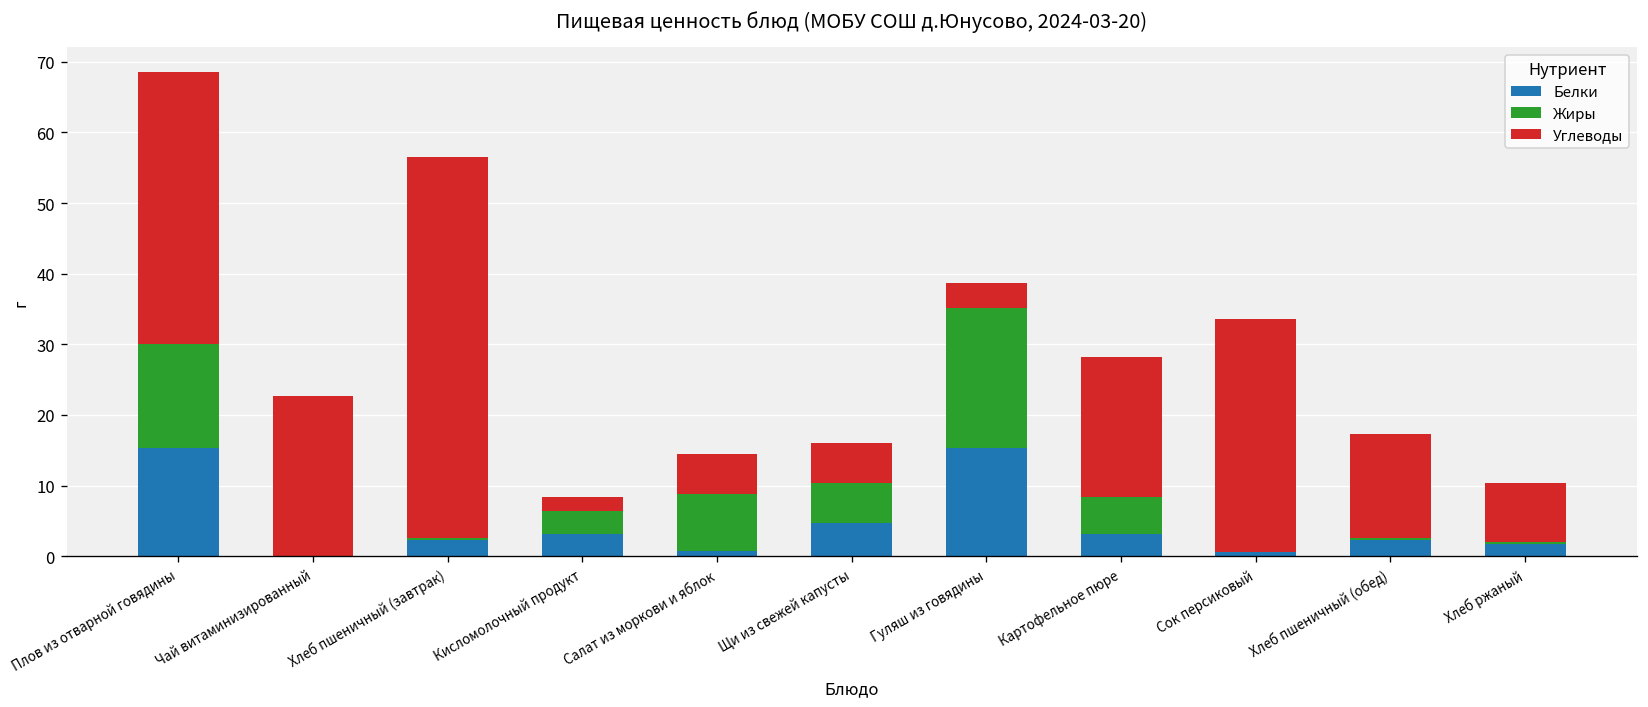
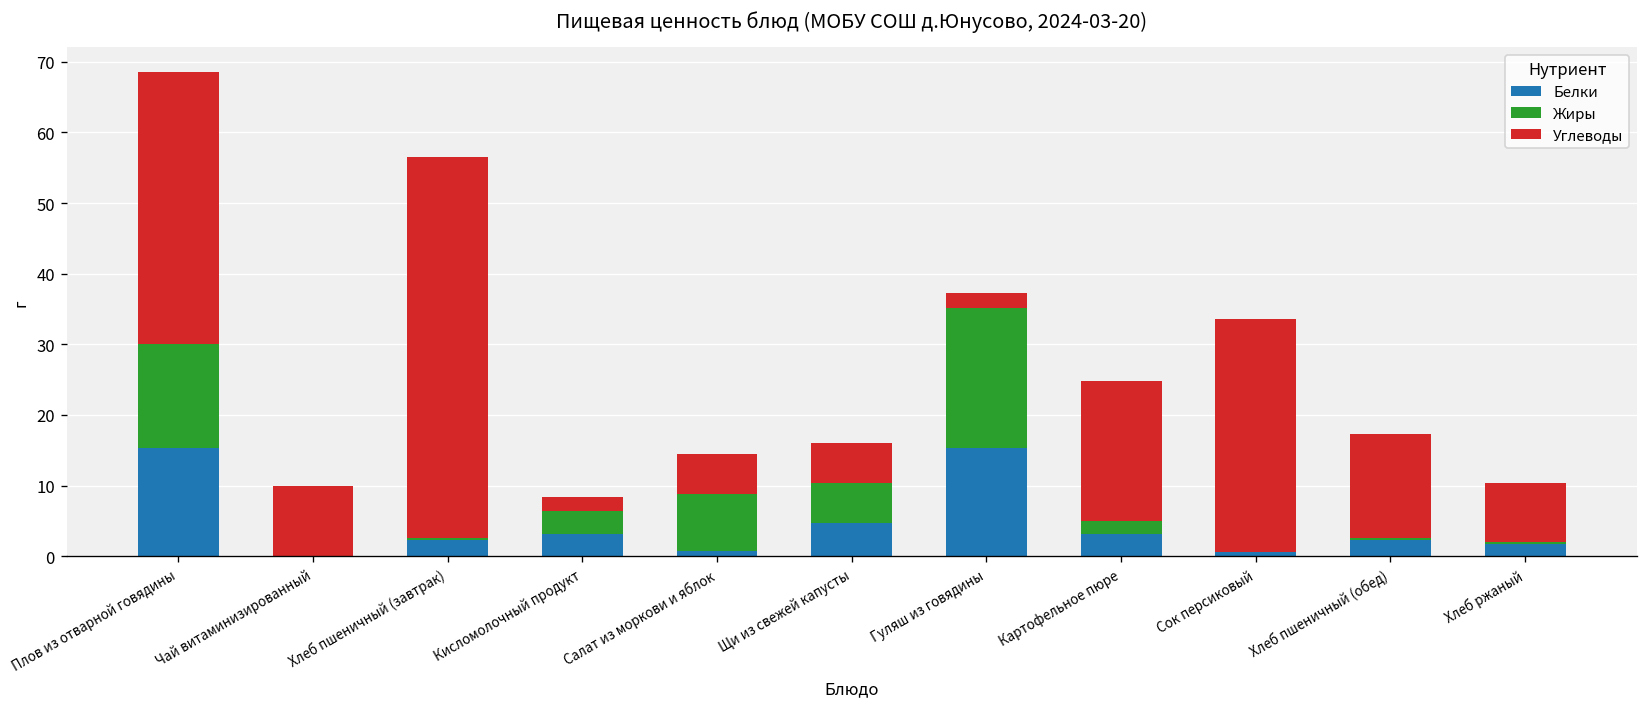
Углеводы, Чай витаминизированный: 23 -> 10
Углеводы, Гуляш из говядины: 4 -> 2
Жиры, Картофельное пюре: 5 -> 2
